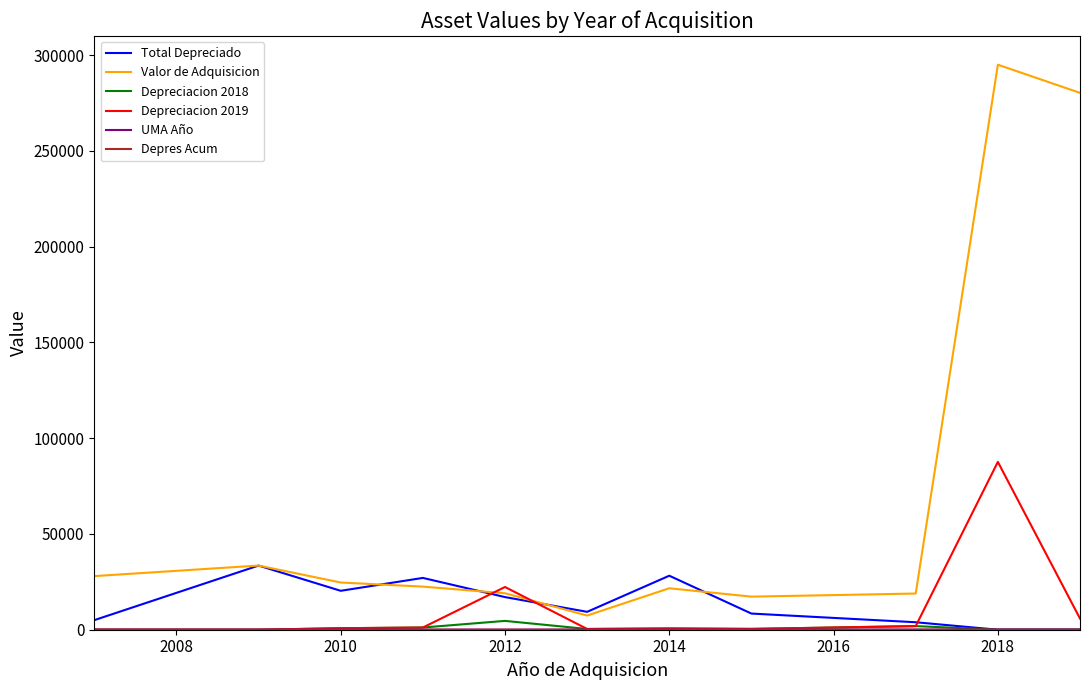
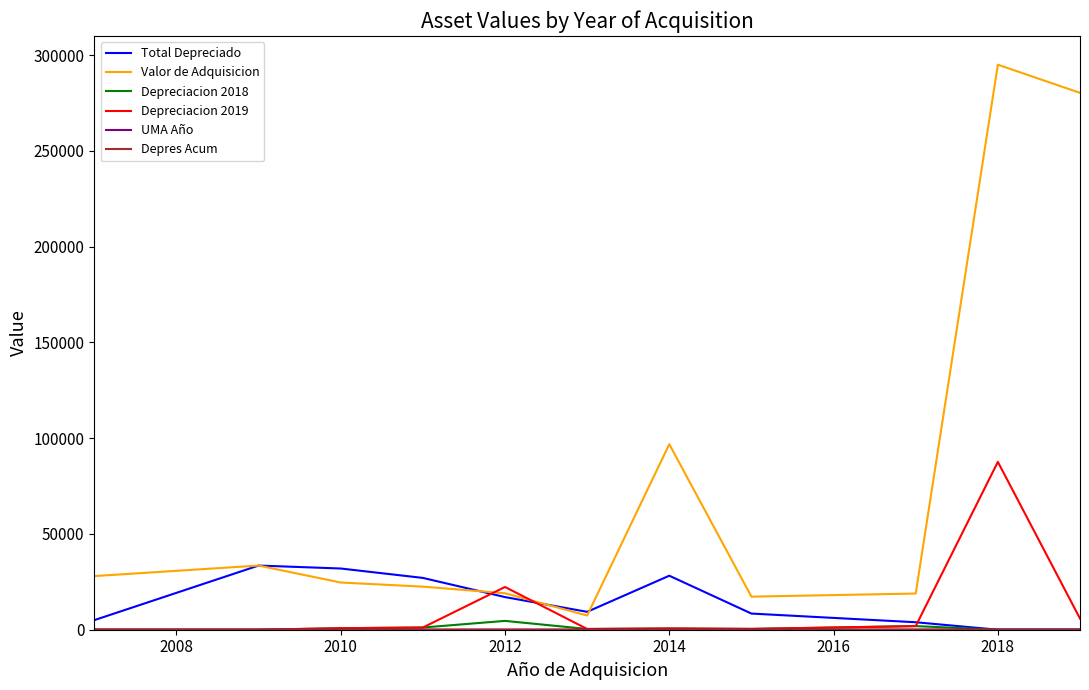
Total Depreciado, 2010: 20000 -> 32000
Valor de Adquisicion, 2014: 22000 -> 97000
